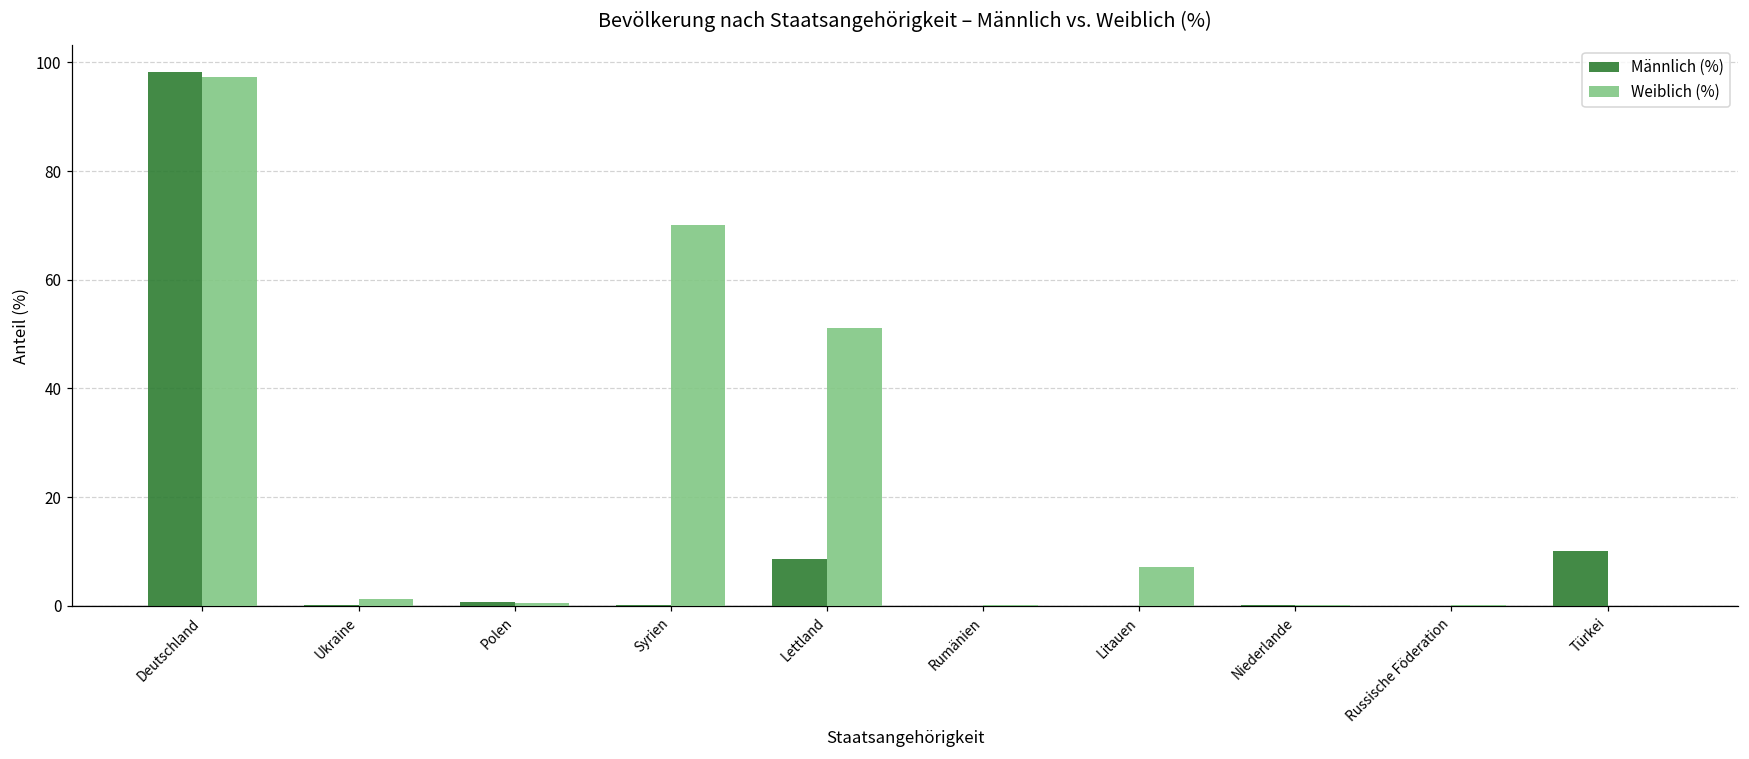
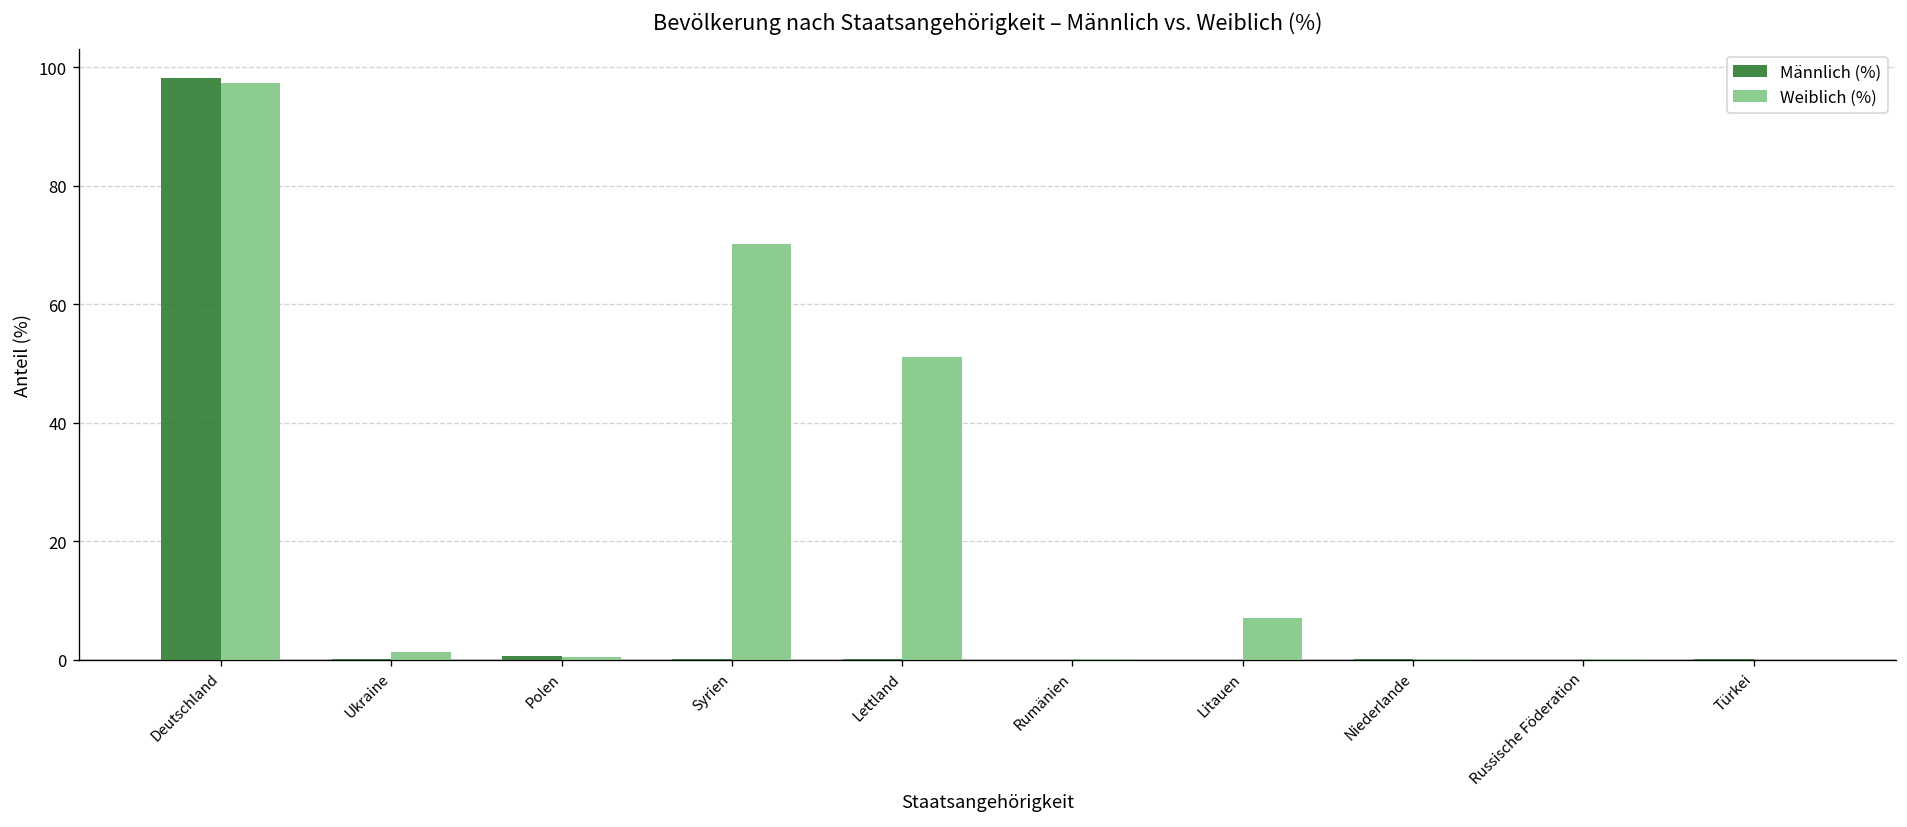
Männlich (%), Lettland: 9 -> 0
Männlich (%), Türkei: 10 -> 0
